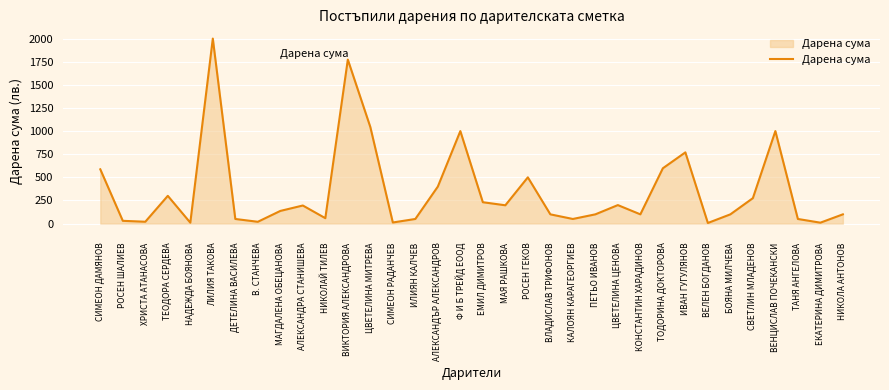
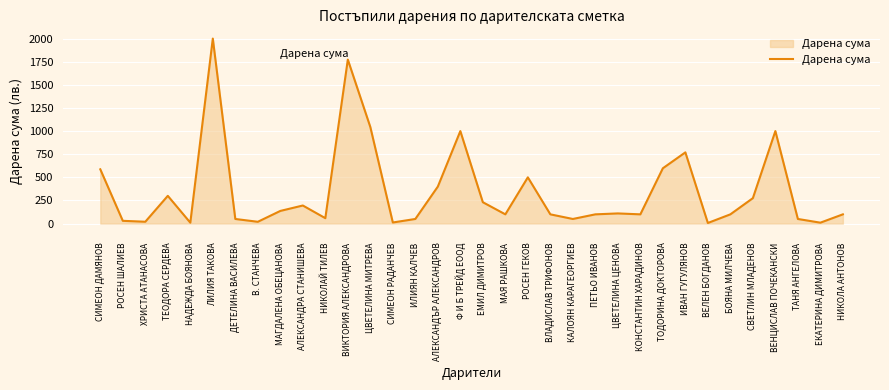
МАЯ РАШКОВА: 200 -> 100
ЦВЕТЕЛИНА ЦЕНОВА: 200 -> 100
